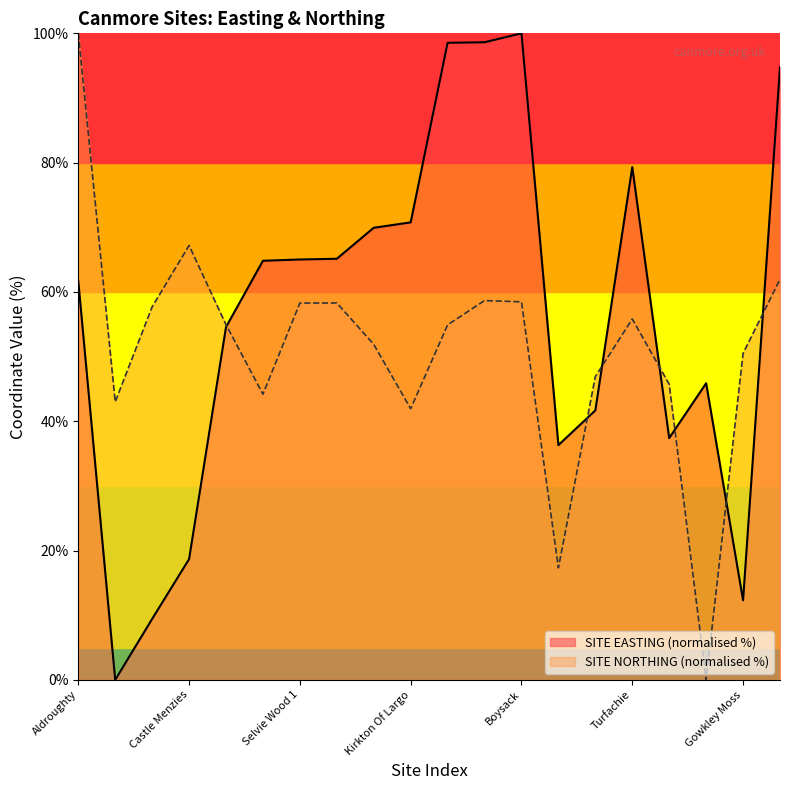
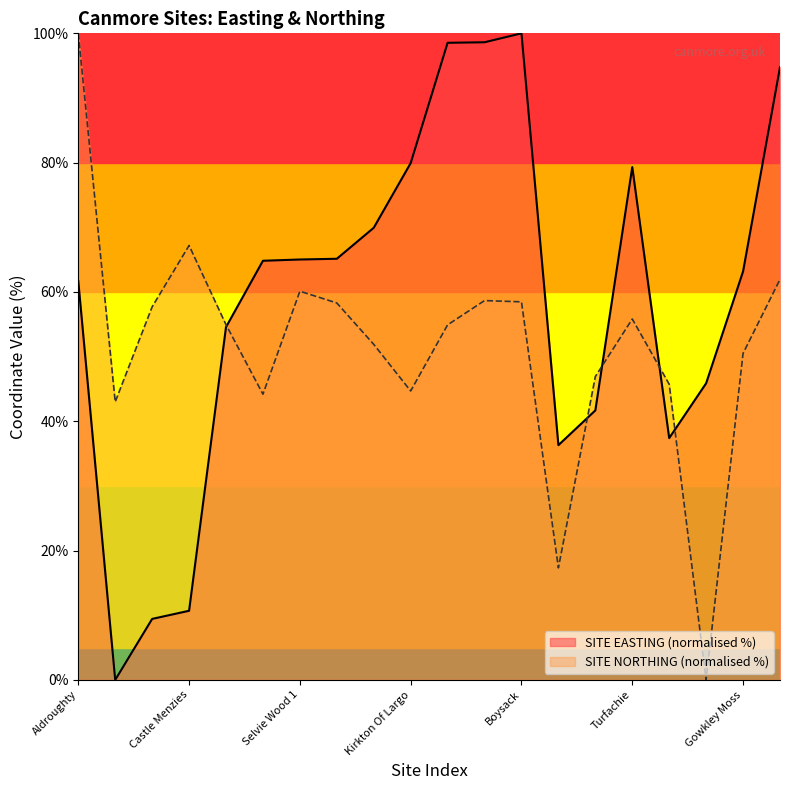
SITE EASTING (normalised %), Castle Menzies: 19% -> 11%
SITE NORTHING (normalised %), Selvie Wood 1: 58% -> 60%
SITE EASTING (normalised %), Kirkton Of Largo: 71% -> 80%
SITE NORTHING (normalised %), Kirkton Of Largo: 42% -> 45%
SITE EASTING (normalised %), Gowkley Moss: 12% -> 63%
